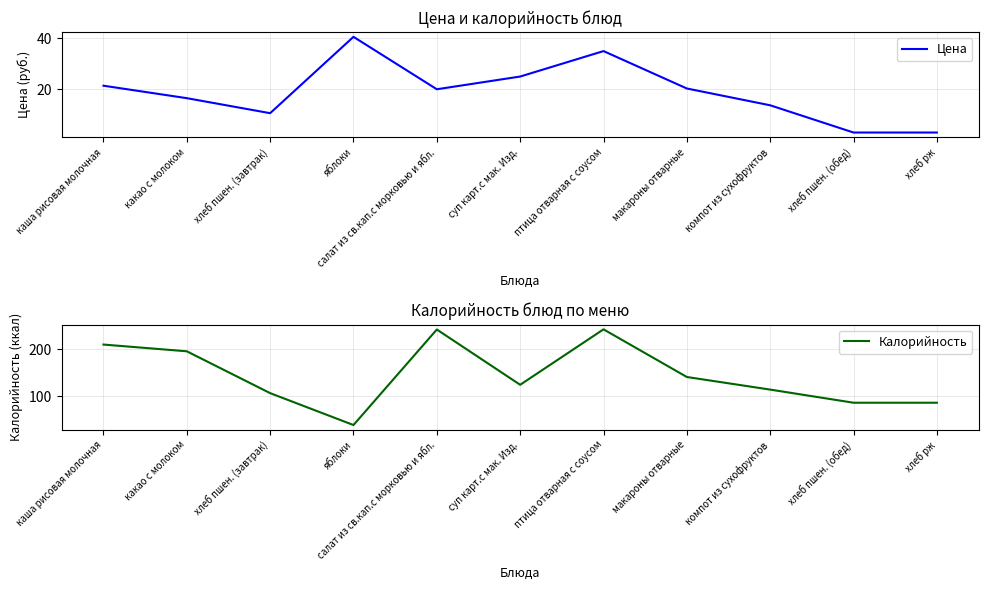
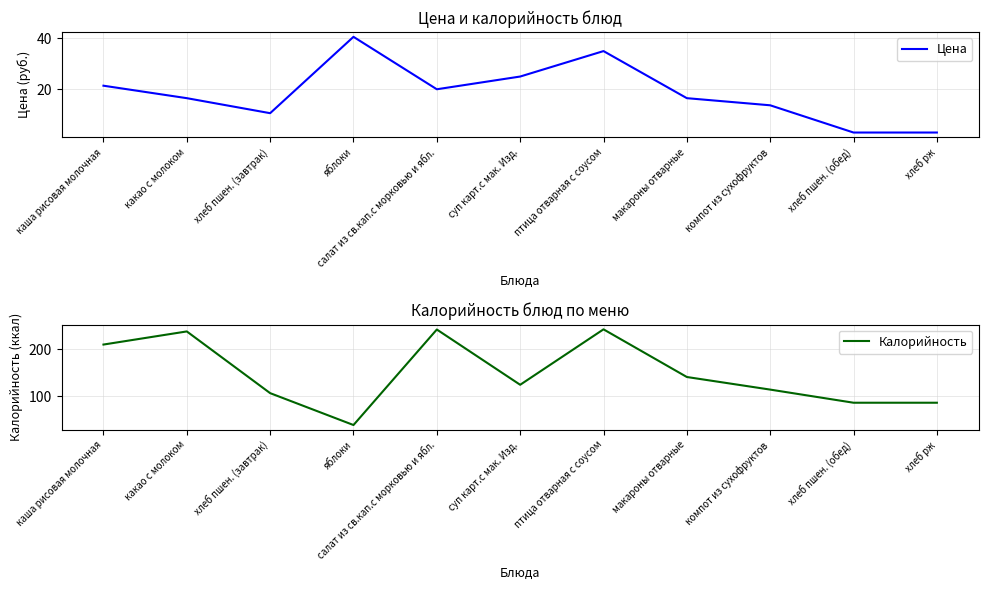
Цена и калорийность блюд, макароны отварные: 20 -> 17
Калорийность блюд по меню, какао с молоком: 200 -> 240
